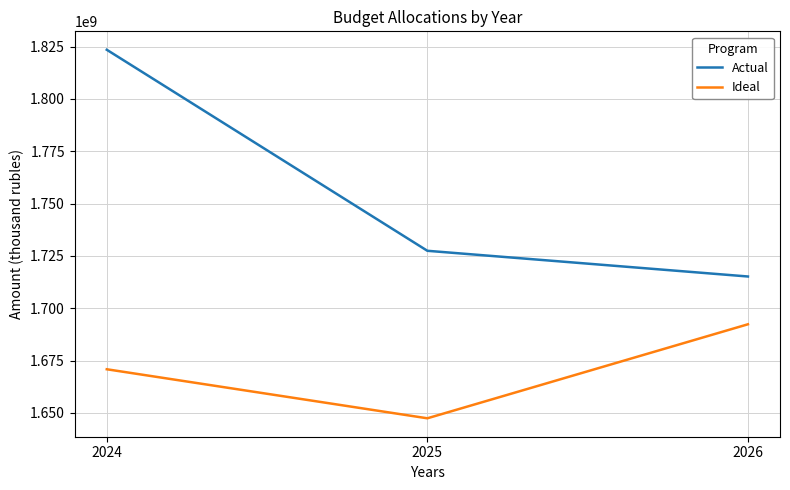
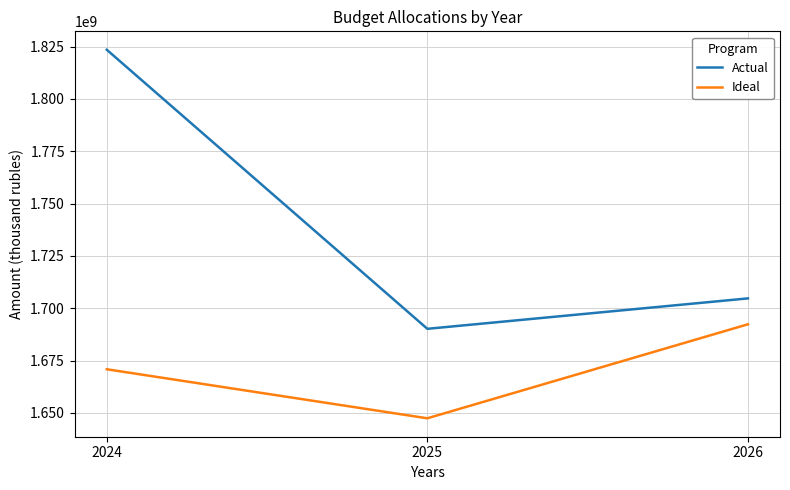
Actual, 2025: 1727000000 -> 1690000000
Actual, 2026: 1715000000 -> 1705000000
